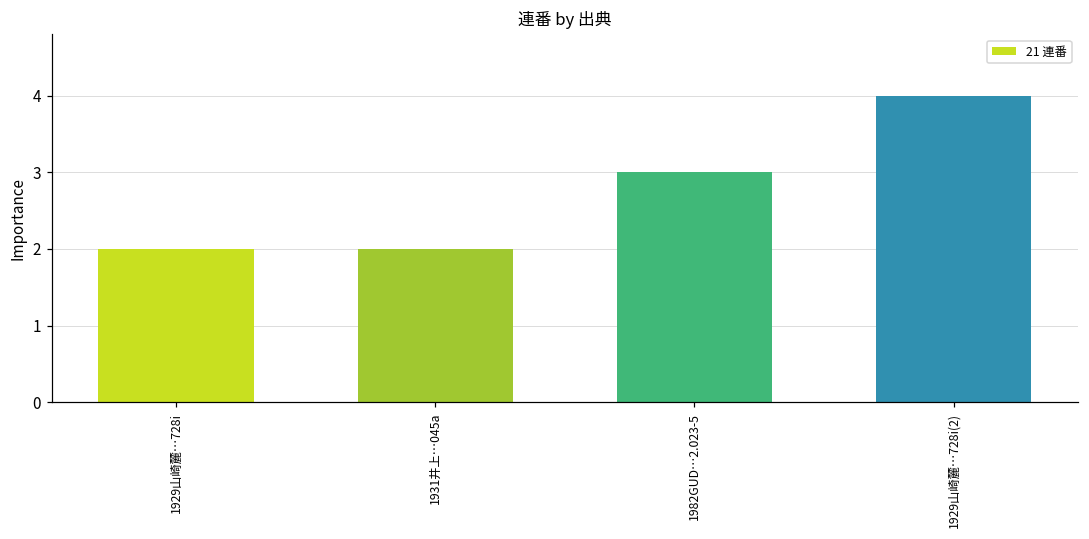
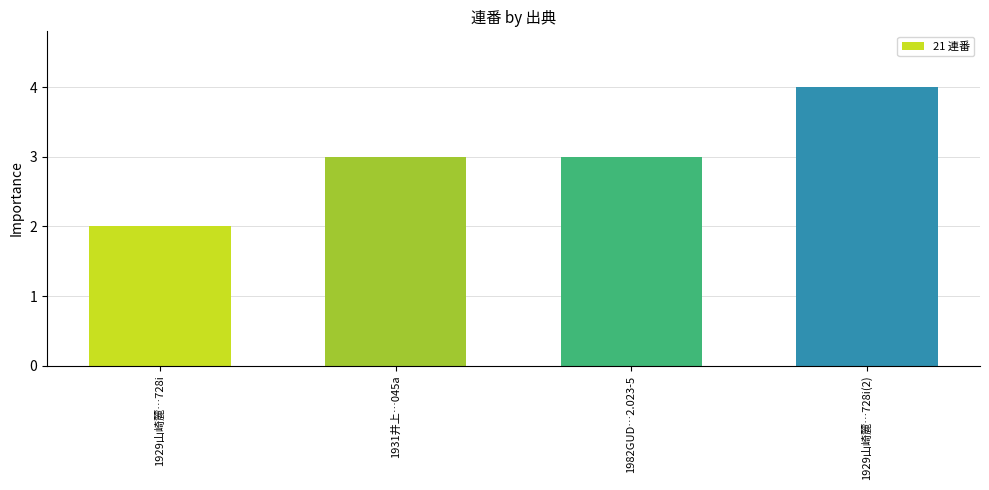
1931井上…045a: 2 -> 3
